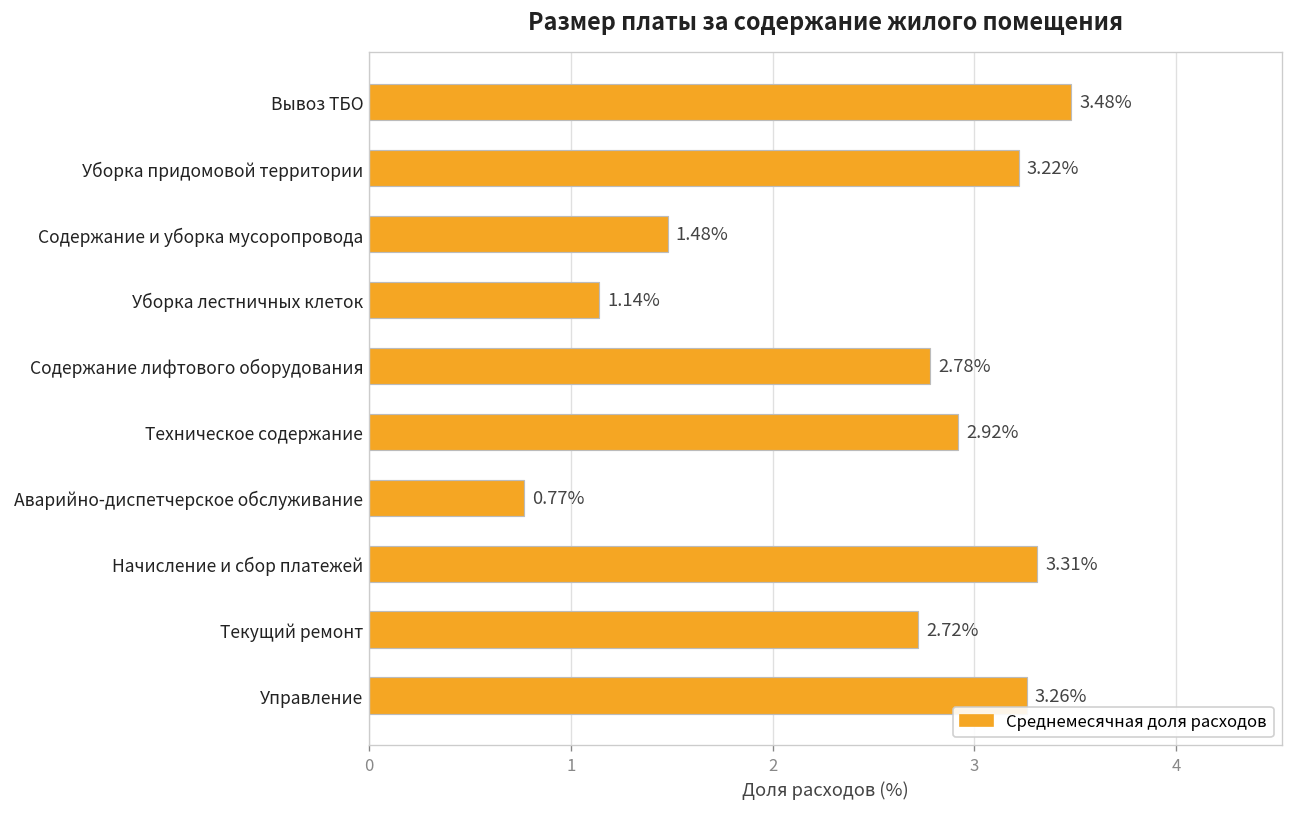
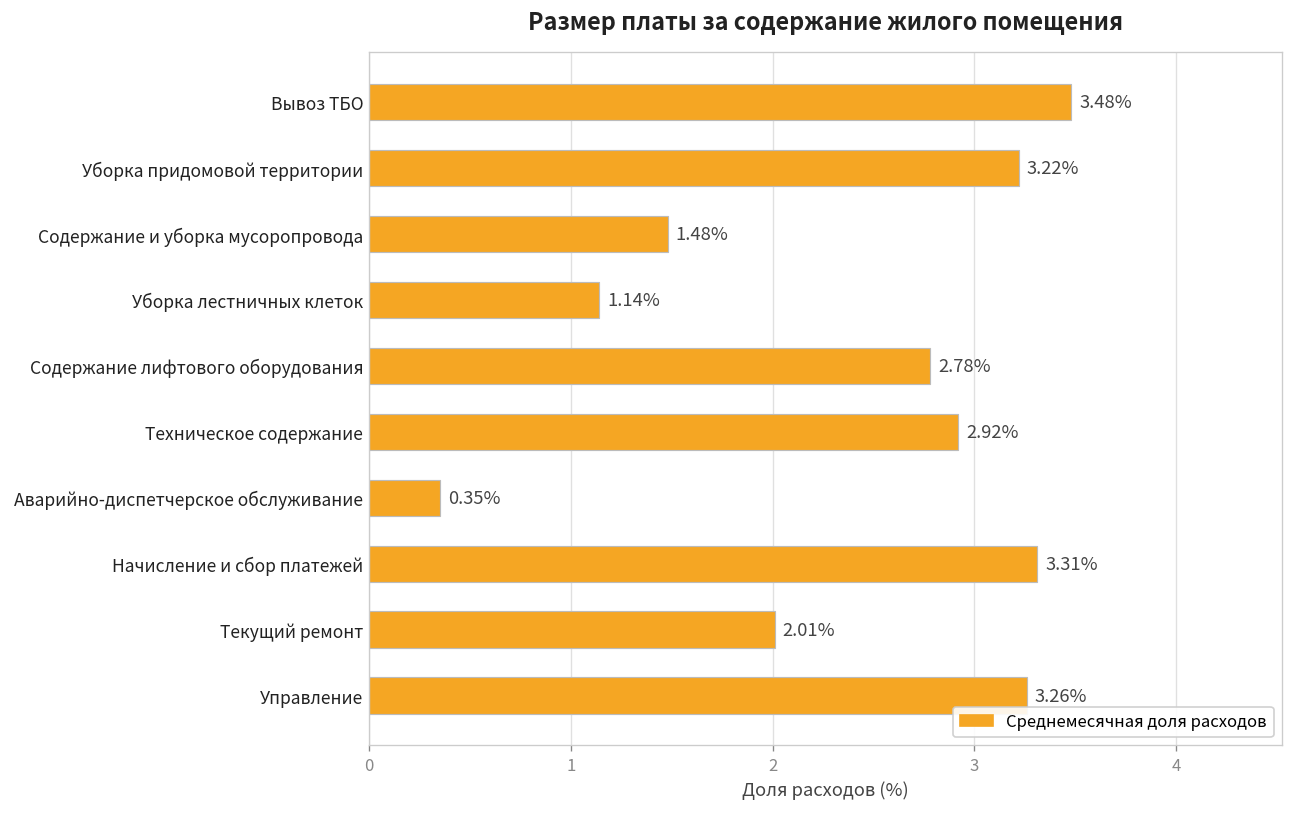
Аварийно-диспетчерское обслуживание: 0.77% -> 0.35%
Текущий ремонт: 2.72% -> 2.01%
